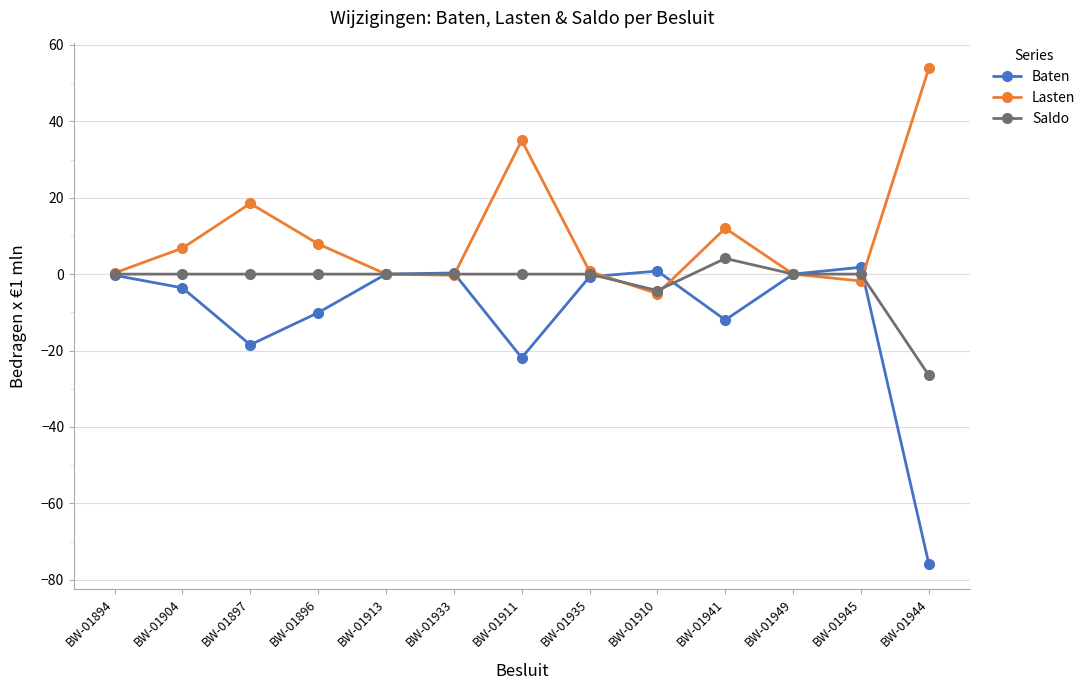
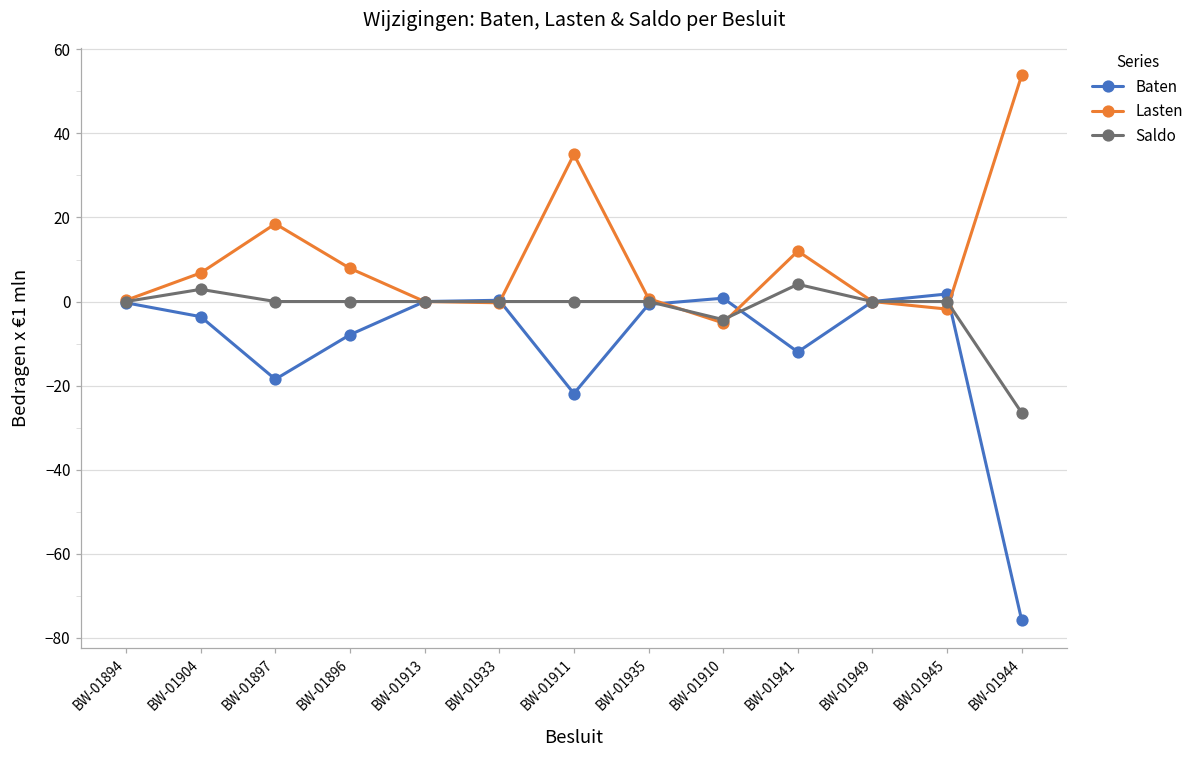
Saldo, BW-01904: 0 -> 3
Baten, BW-01896: -10 -> -8
